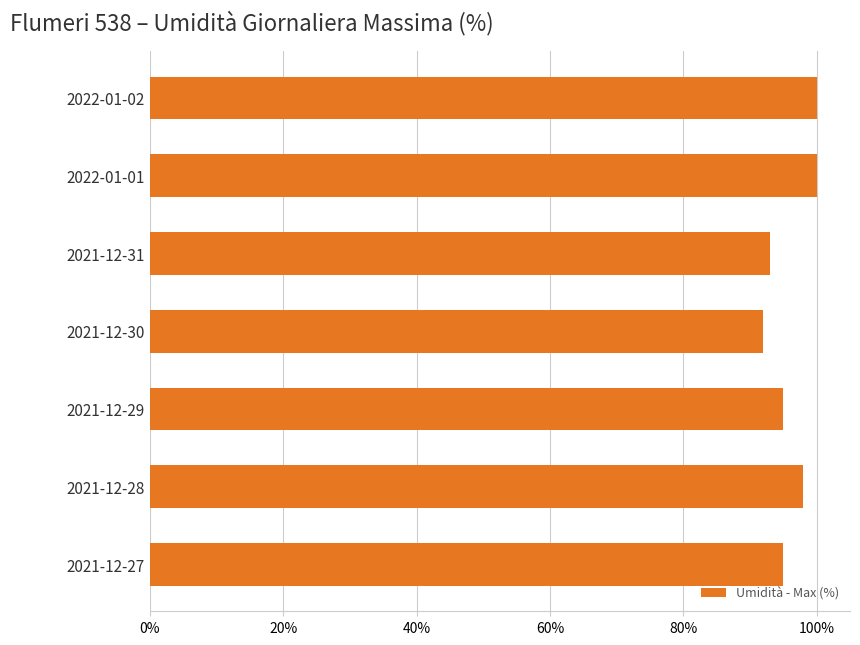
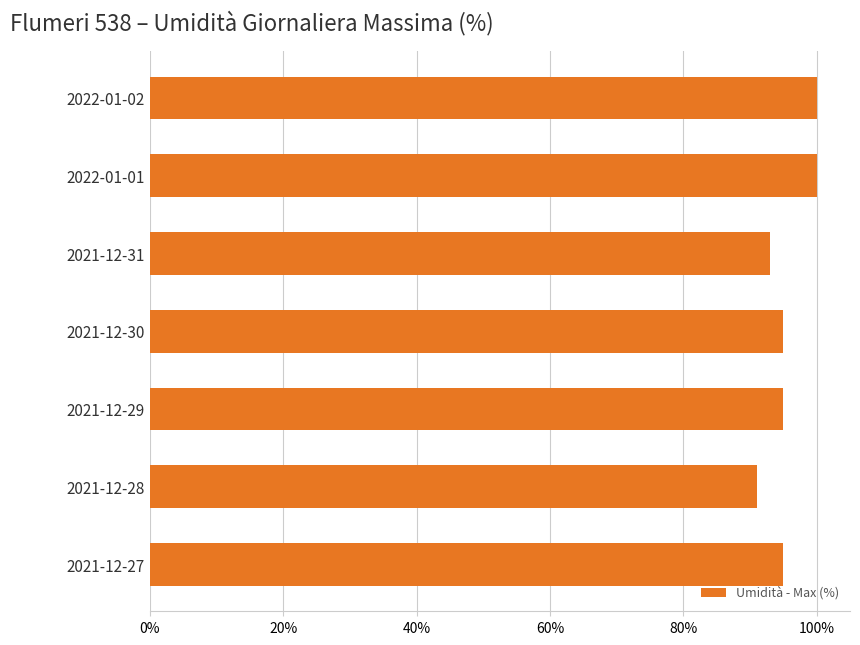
2021-12-30: 92% -> 95%
2021-12-28: 98% -> 91%
